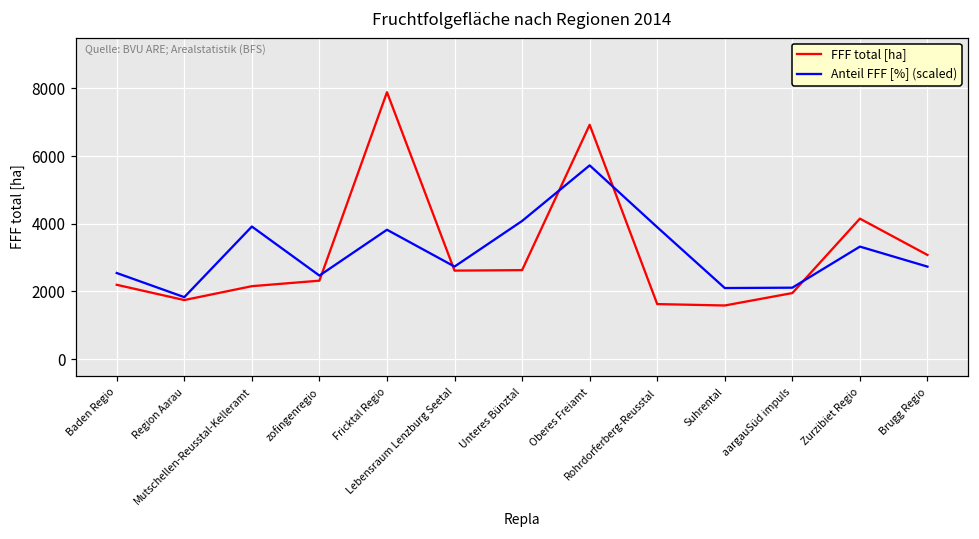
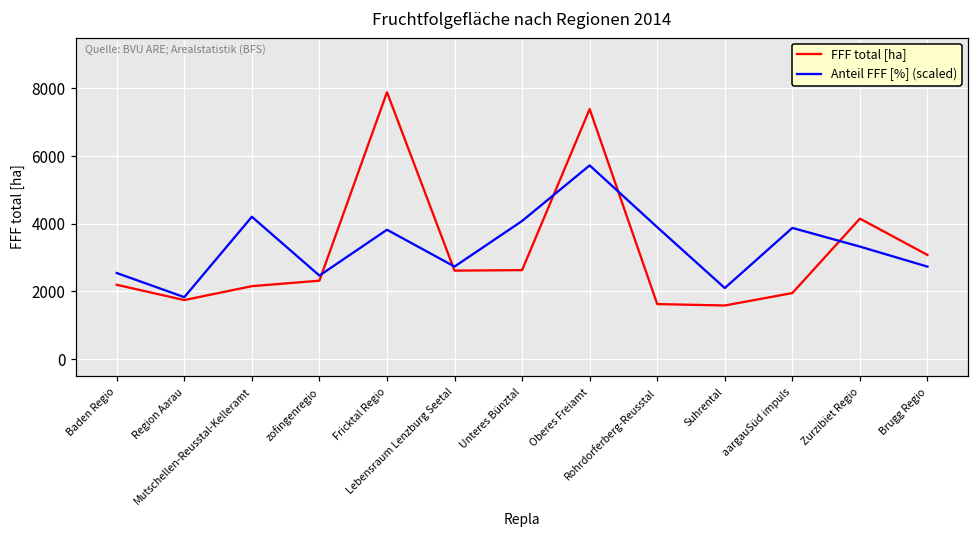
Anteil FFF [%] (scaled), Mutschellen-Reusstal-Kelleramt: 3900 -> 4200
FFF total [ha], Oberes Freiamt: 6900 -> 7400
Anteil FFF [%] (scaled), aargauSüd impuls: 2100 -> 3900
